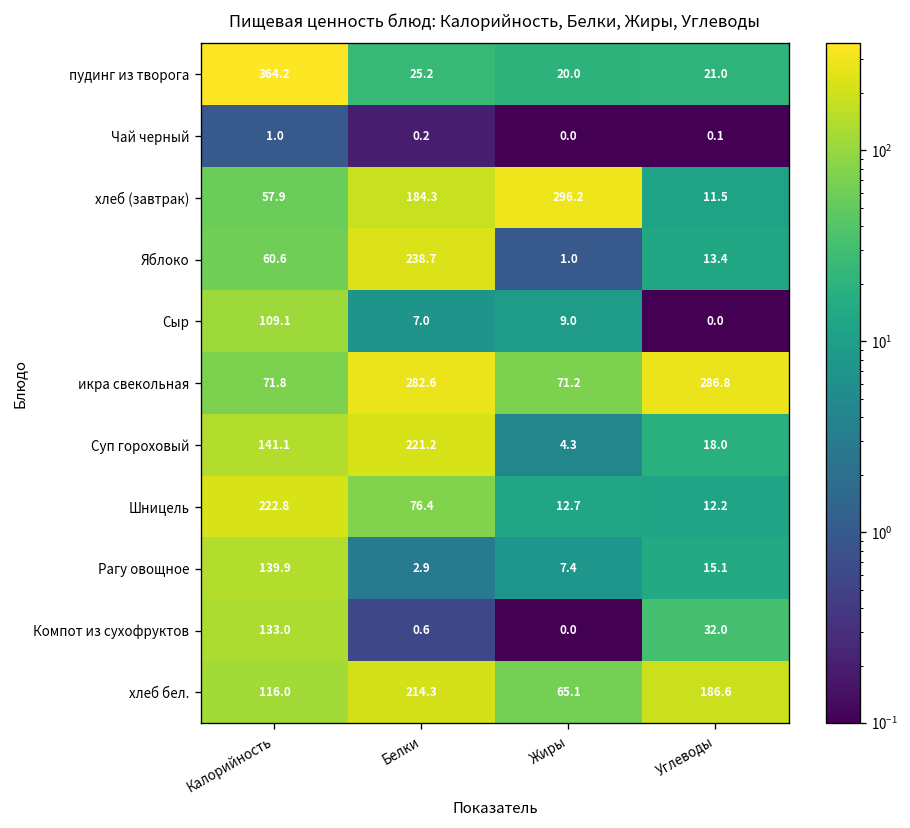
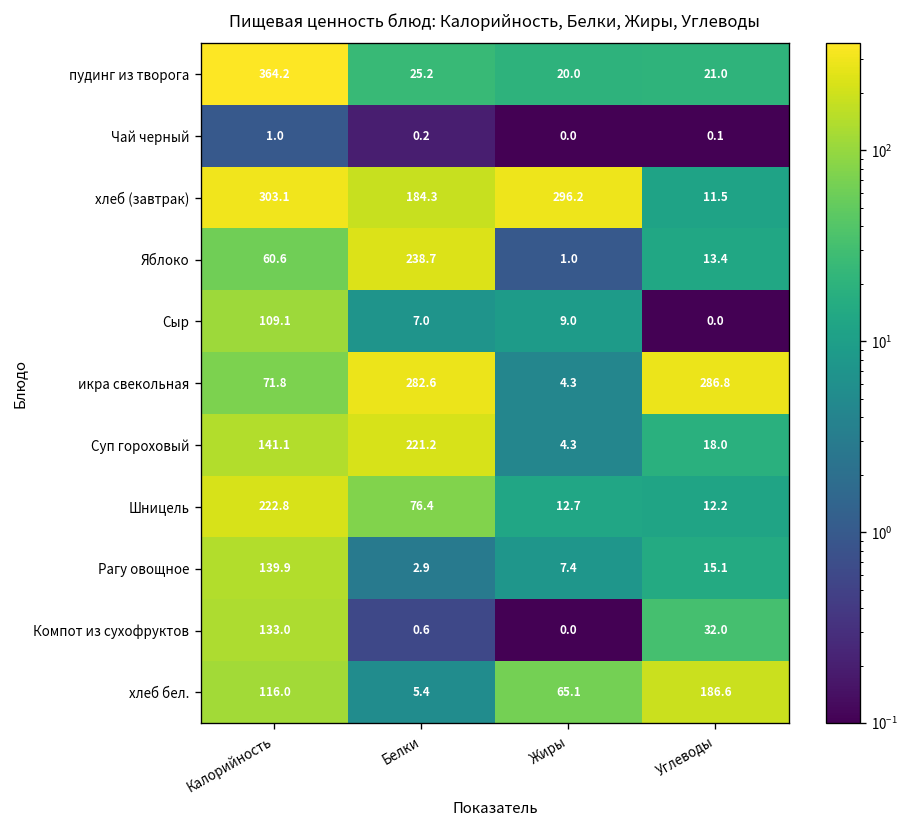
хлеб (завтрак), Калорийность: 57.9 -> 303.1
икра свекольная, Жиры: 71.2 -> 4.3
хлеб бел., Белки: 214.3 -> 5.4
